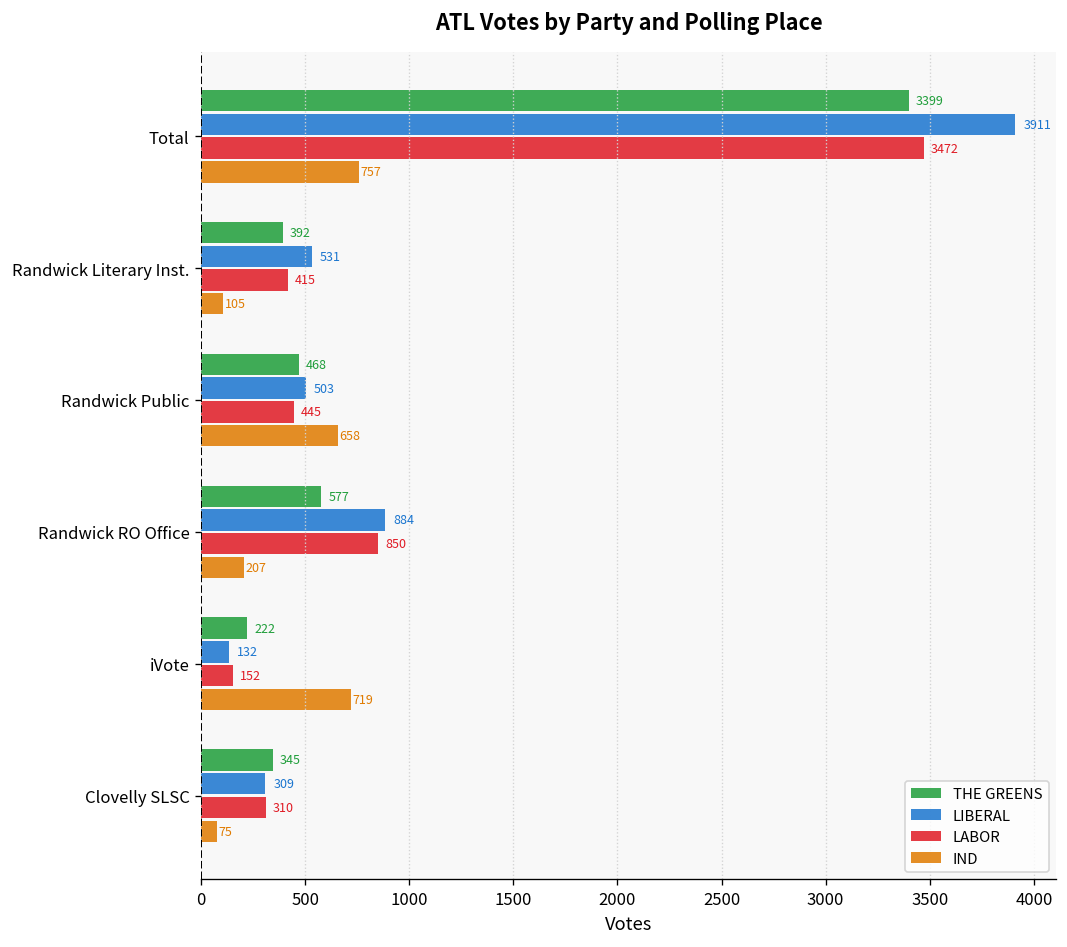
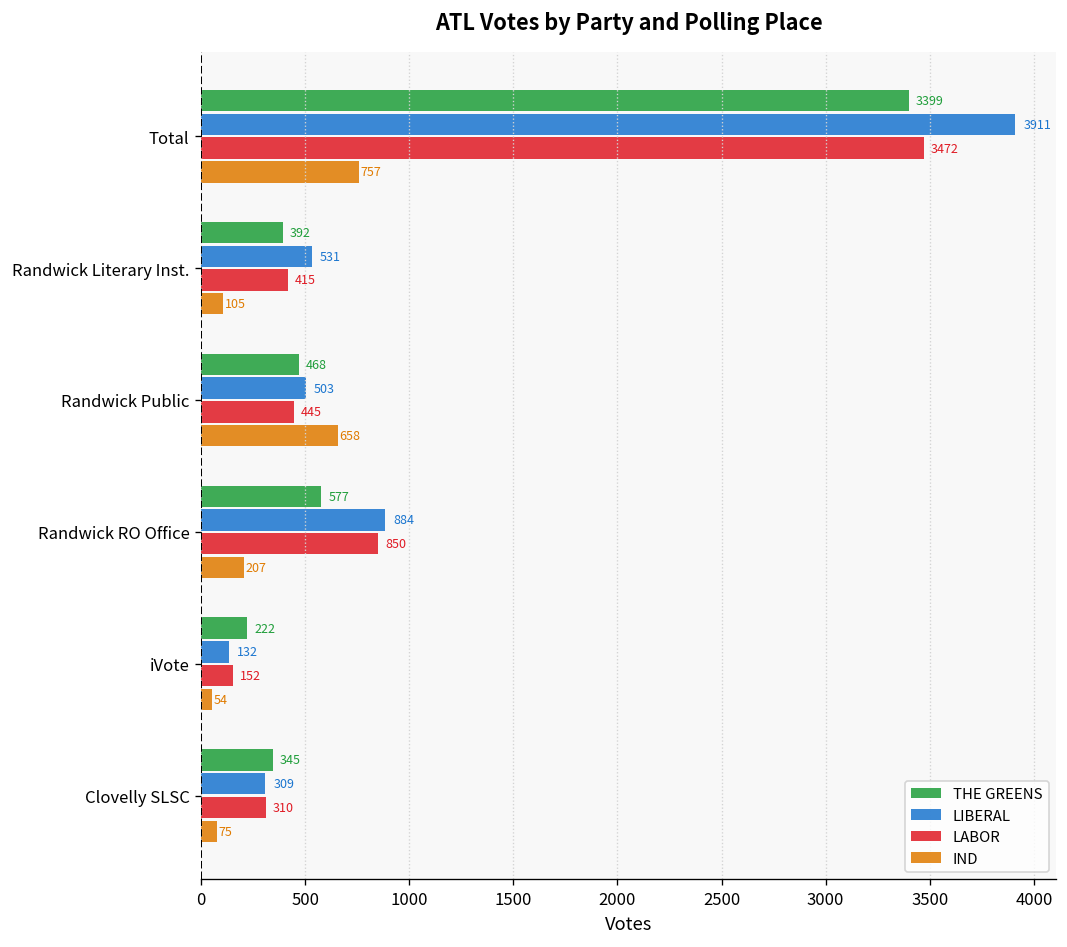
IND, iVote: 719 -> 54
